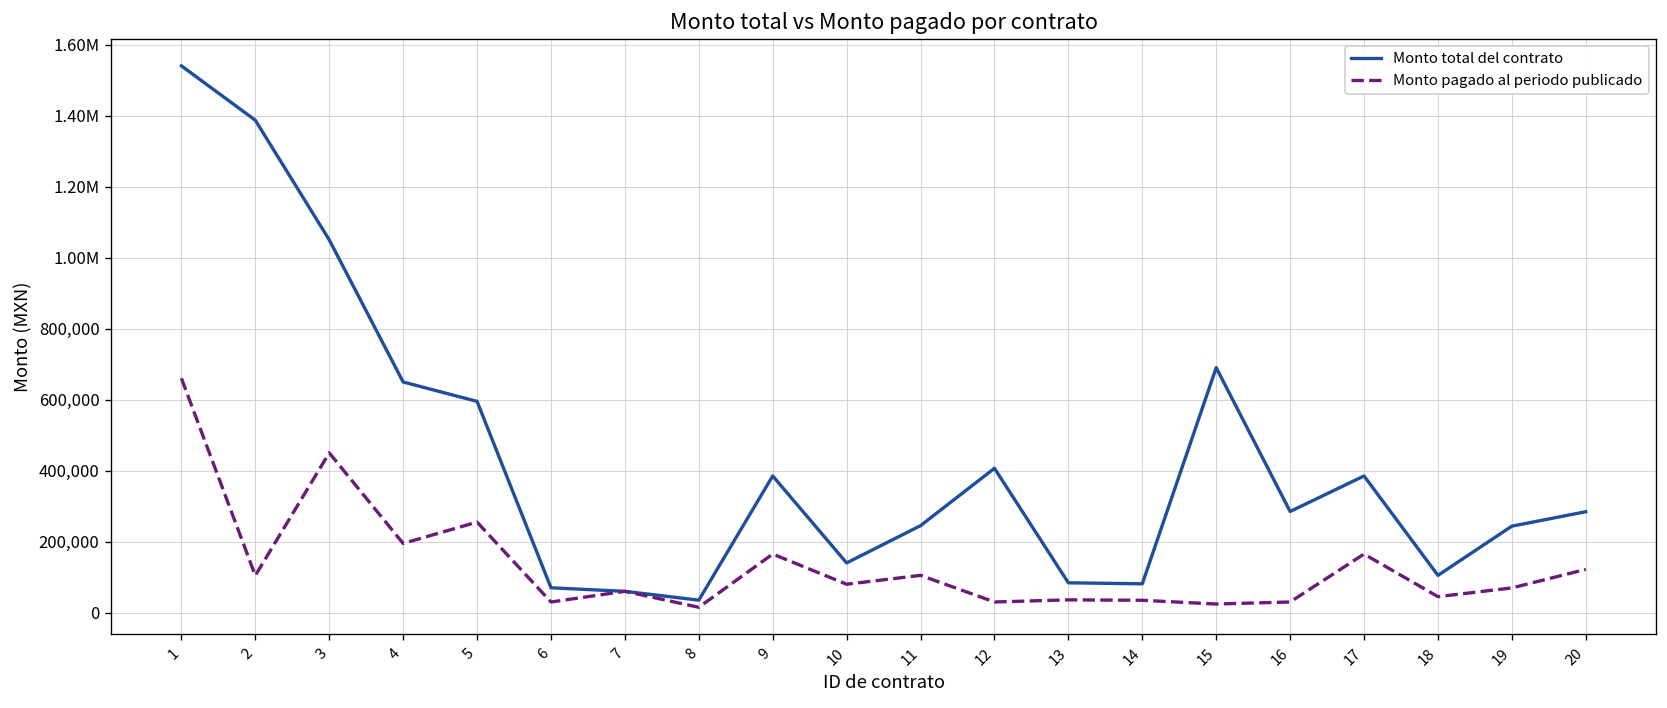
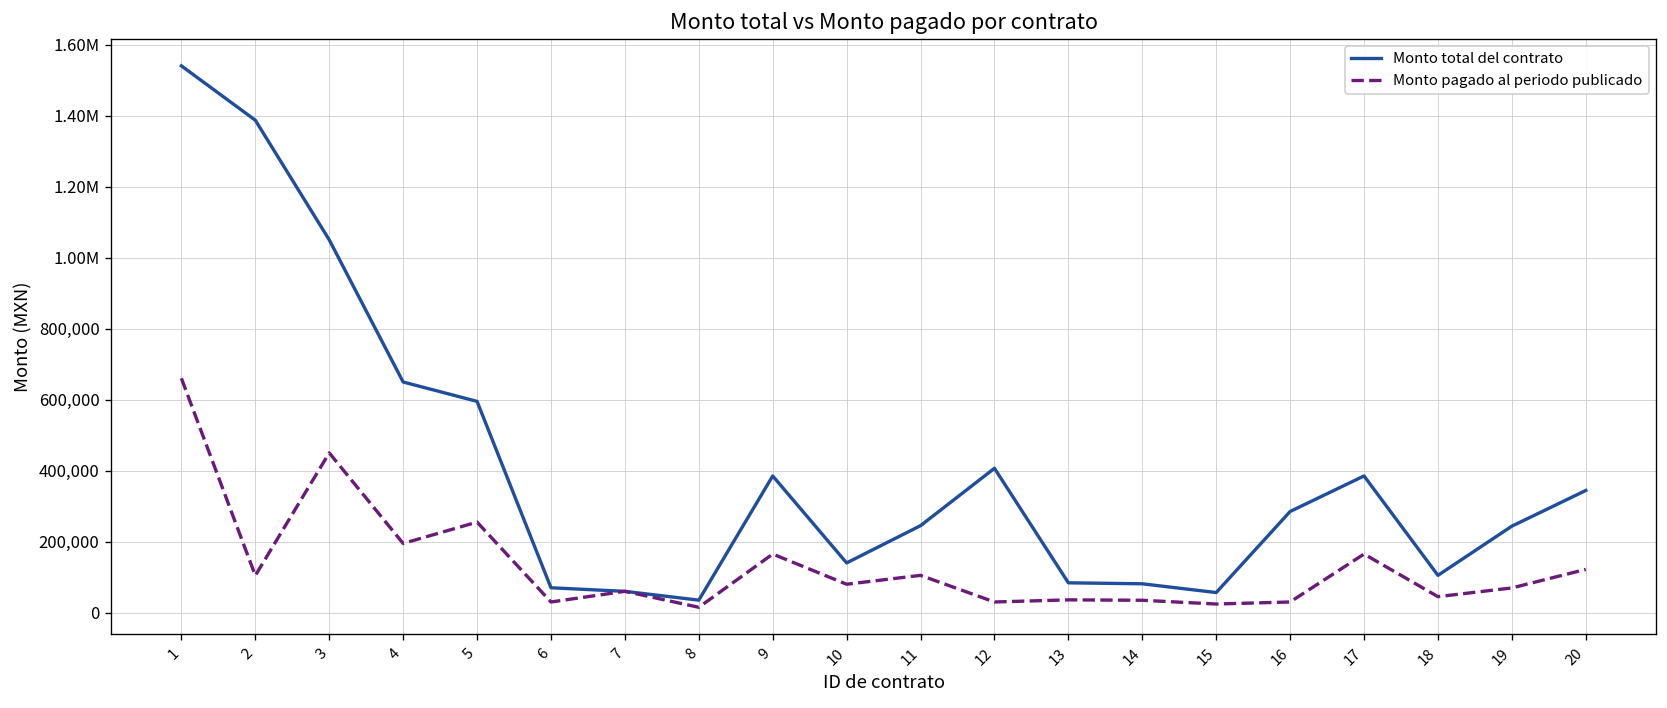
Monto total del contrato, 15: 690,000 -> 60,000
Monto total del contrato, 20: 280,000 -> 340,000
